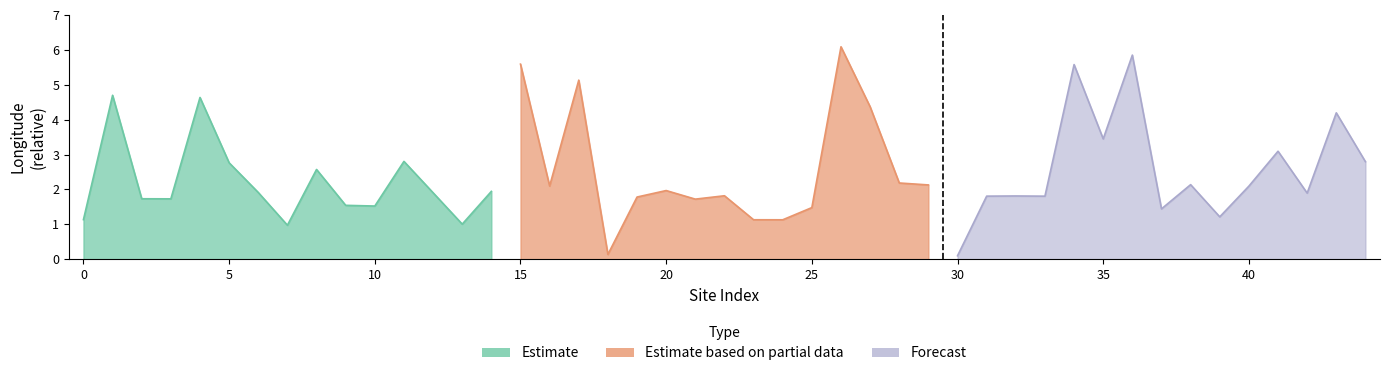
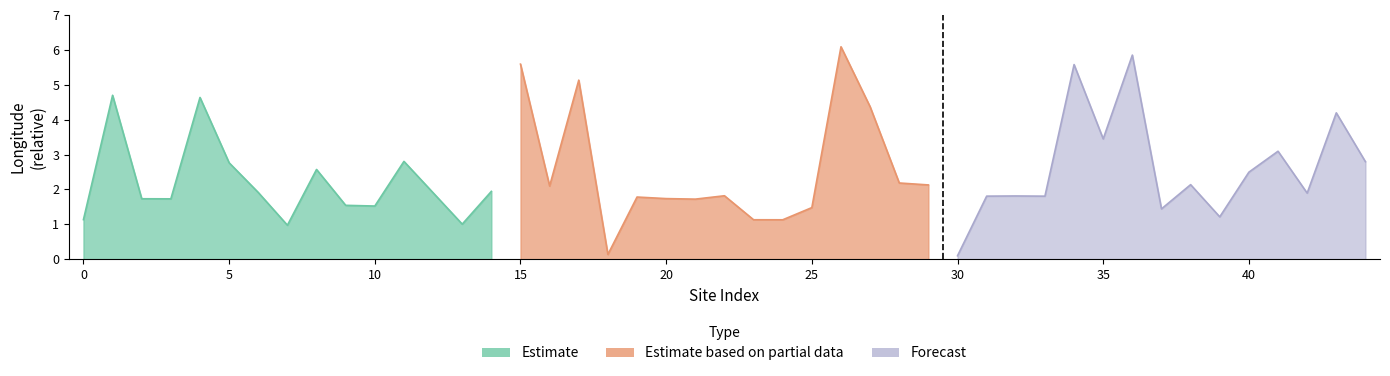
Estimate based on partial data, 20: 2.0 -> 1.7
Forecast, 40: 2.1 -> 2.5
